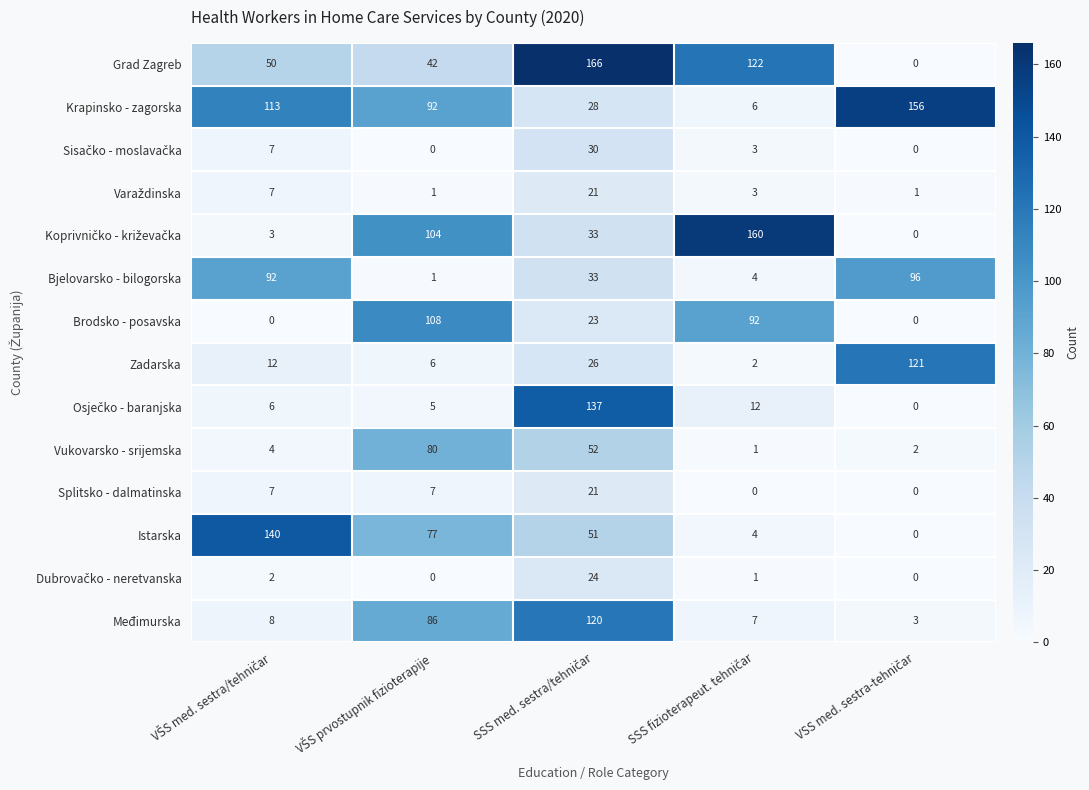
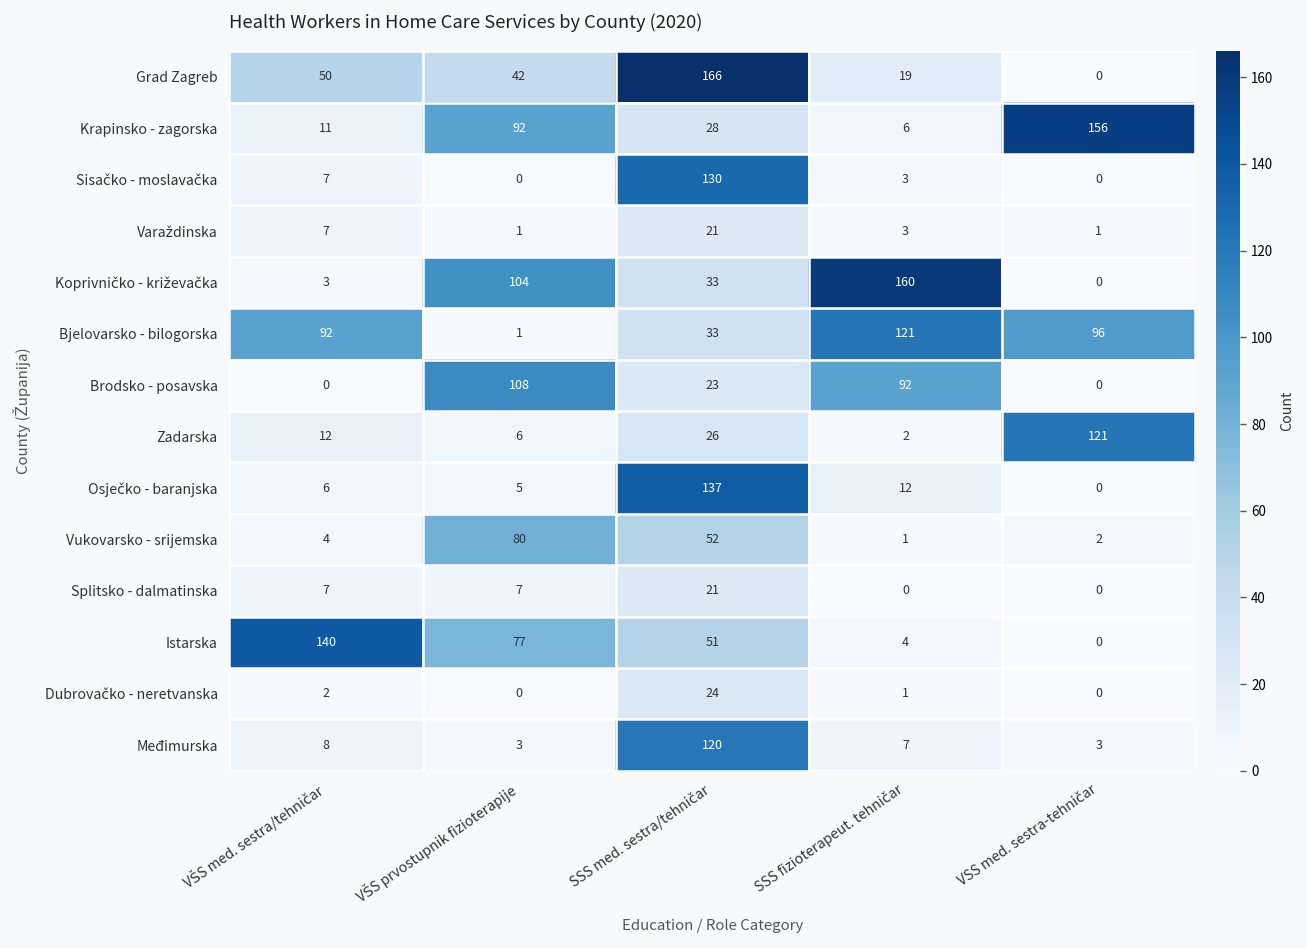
Grad Zagreb, SSS fizioterapeut. tehničar: 122 -> 19
Krapinsko - zagorska, VŠS med. sestra/tehničar: 113 -> 11
Sisačko - moslavačka, SSS med. sestra/tehničar: 30 -> 130
Bjelovarsko - bilogorska, SSS fizioterapeut. tehničar: 4 -> 121
Međimurska, VŠS prvostupnik fizioterapije: 86 -> 3
